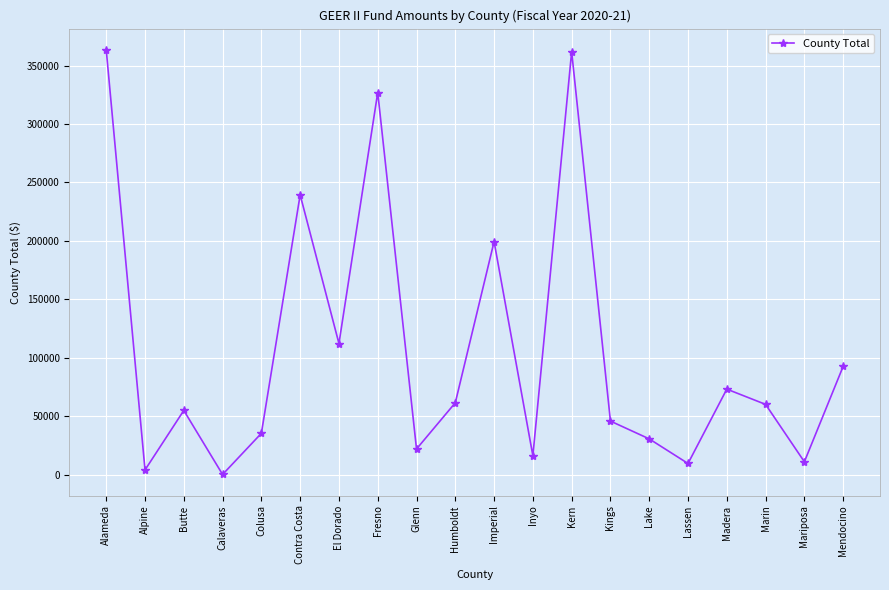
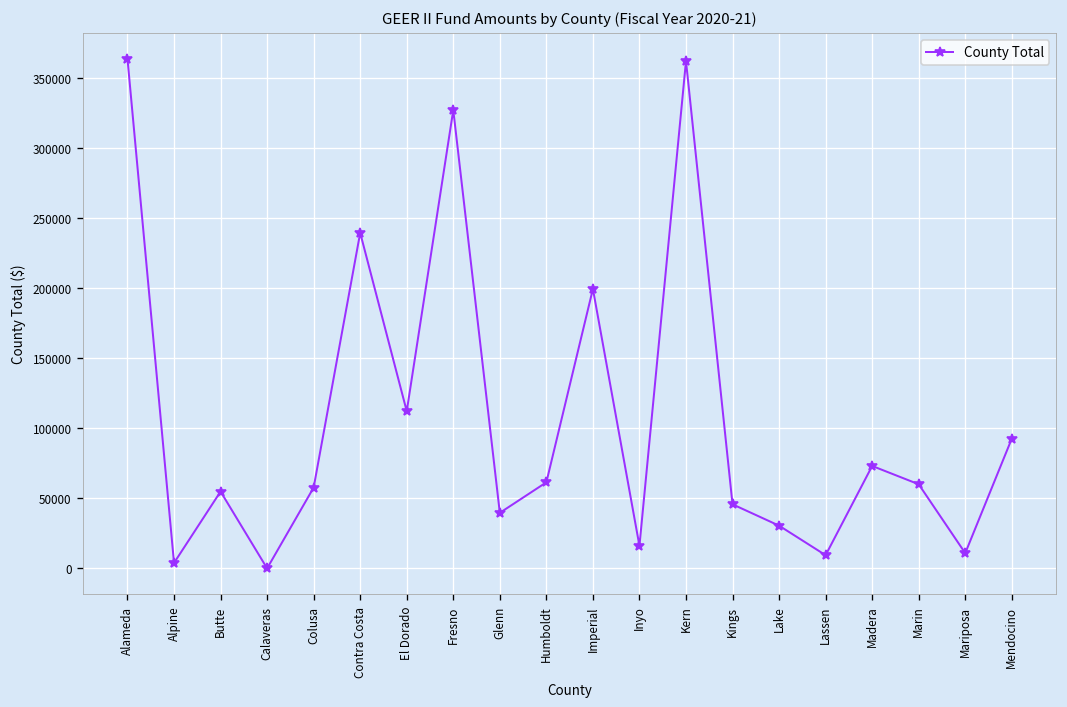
Colusa: 35000 -> 58000
Glenn: 22000 -> 40000
